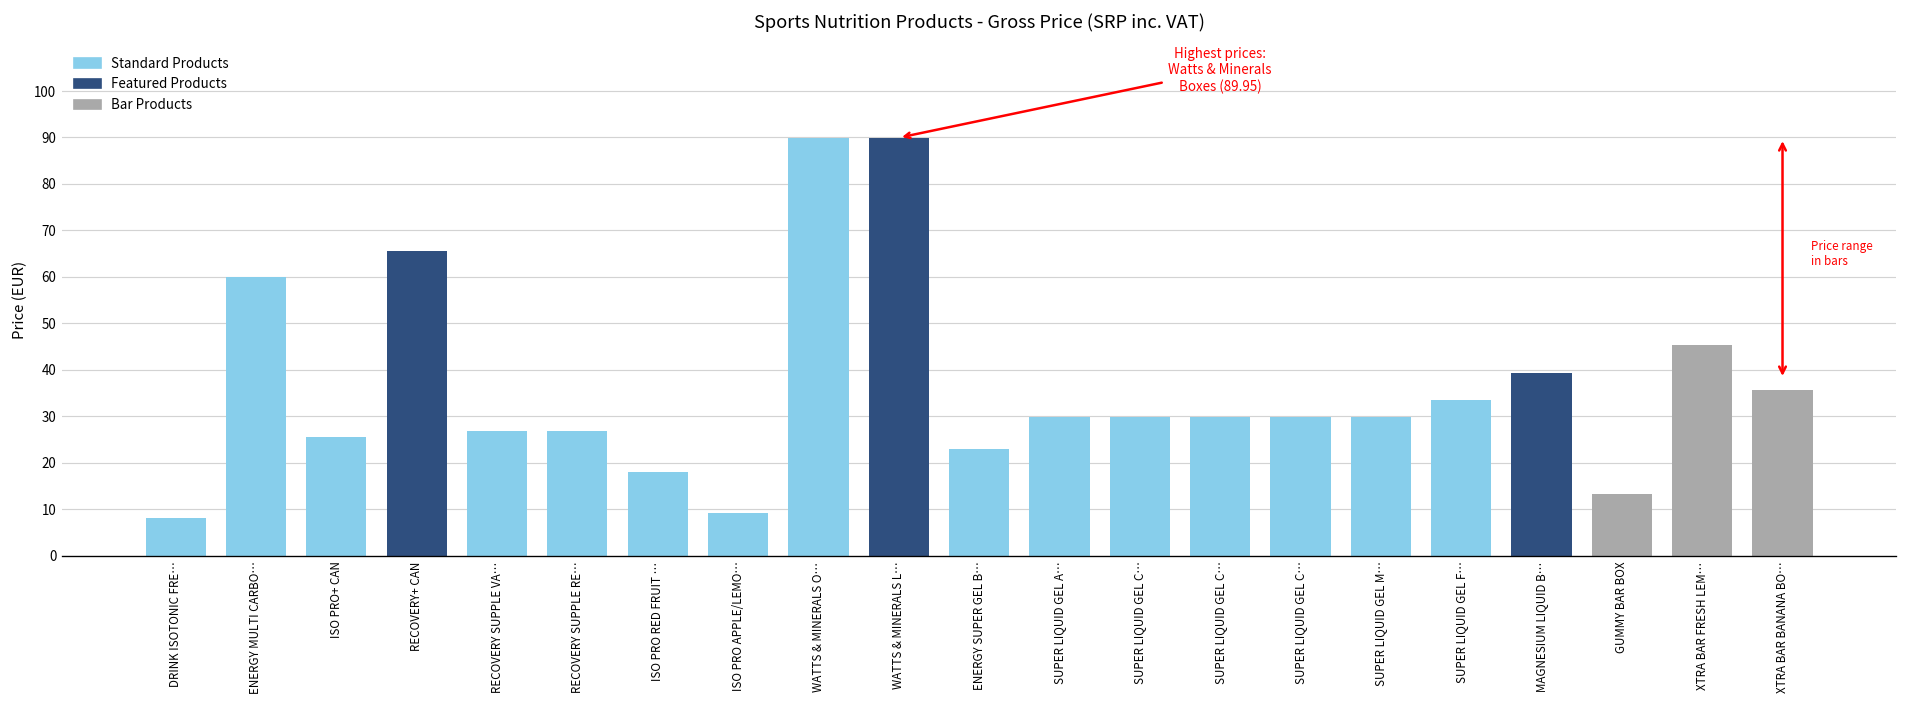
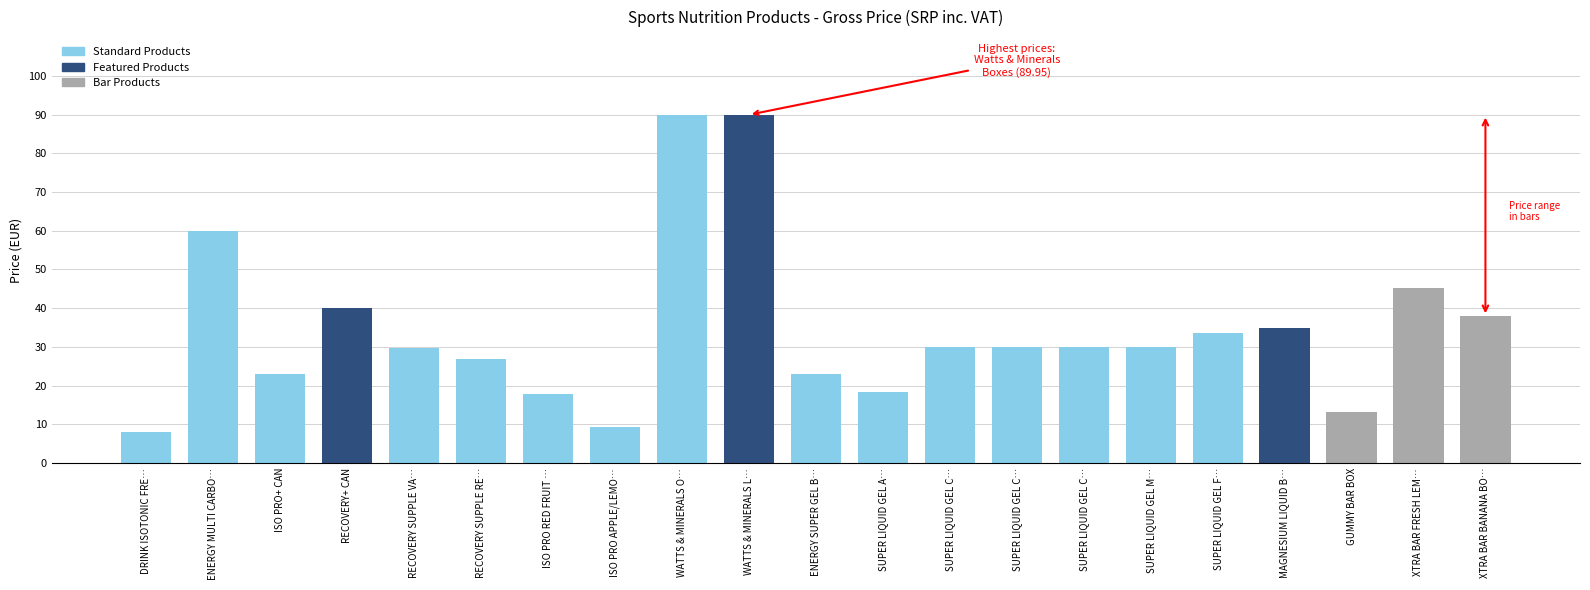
ISO PRO+ CAN: 26 -> 23
RECOVERY+ CAN: 66 -> 40
RECOVERY SUPPLE VA…: 27 -> 30
SUPER LIQUID GEL A…: 30 -> 18
MAGNESIUM LIQUID B…: 39 -> 35
XTRA BAR BANANA BO…: 36 -> 38
